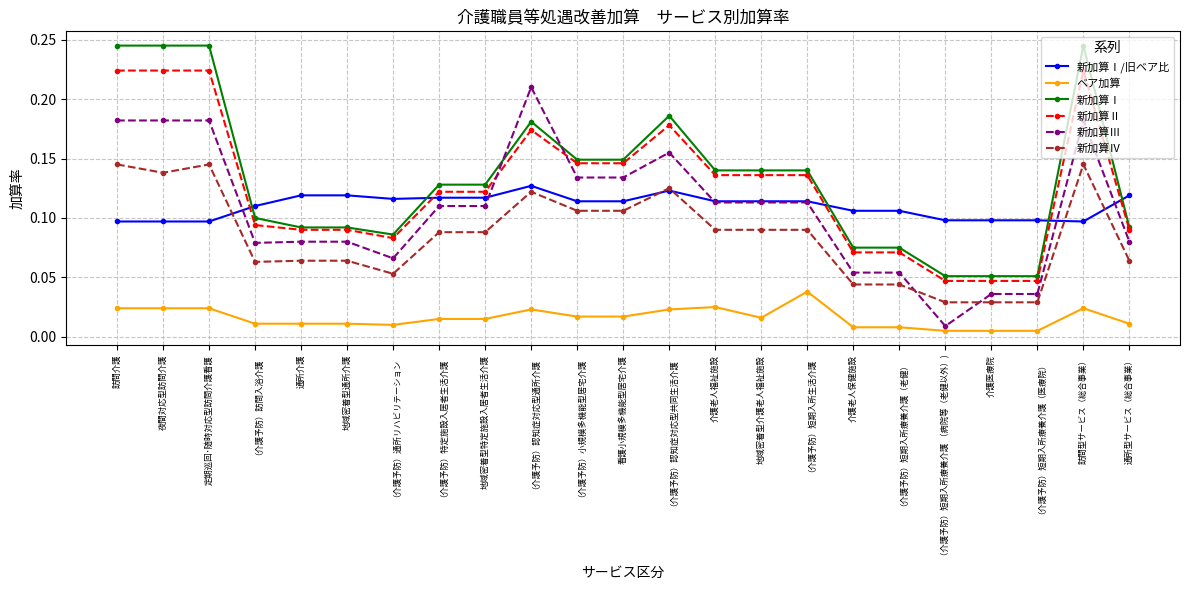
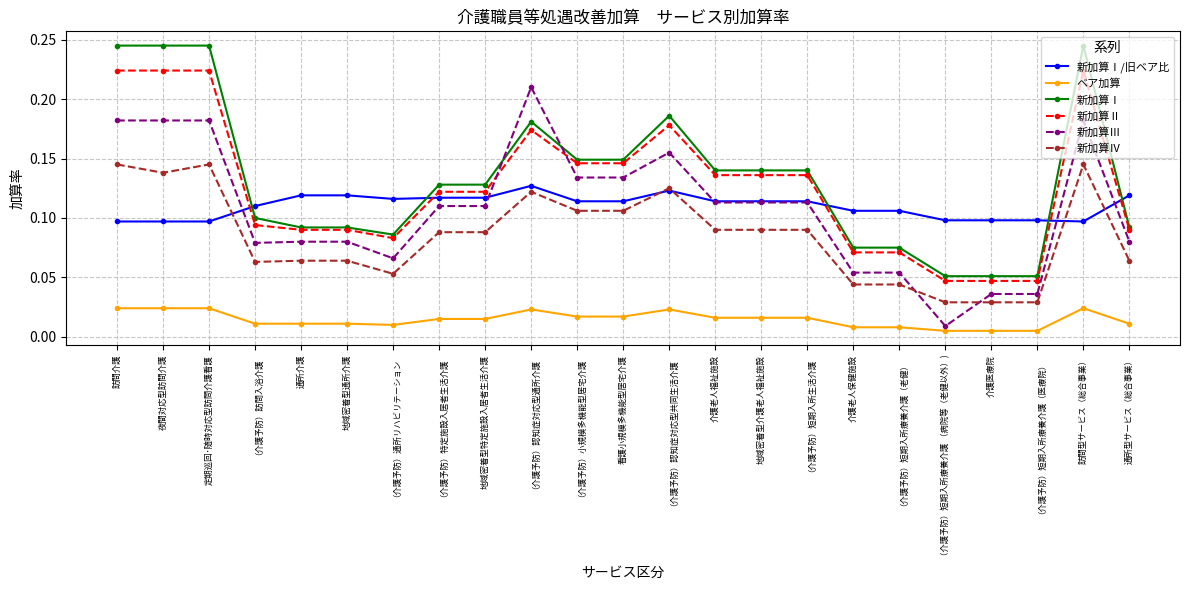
ベア加算, 介護老人福祉施設: 0.025 -> 0.016
ベア加算, （介護予防）短期入所生活介護: 0.038 -> 0.016
